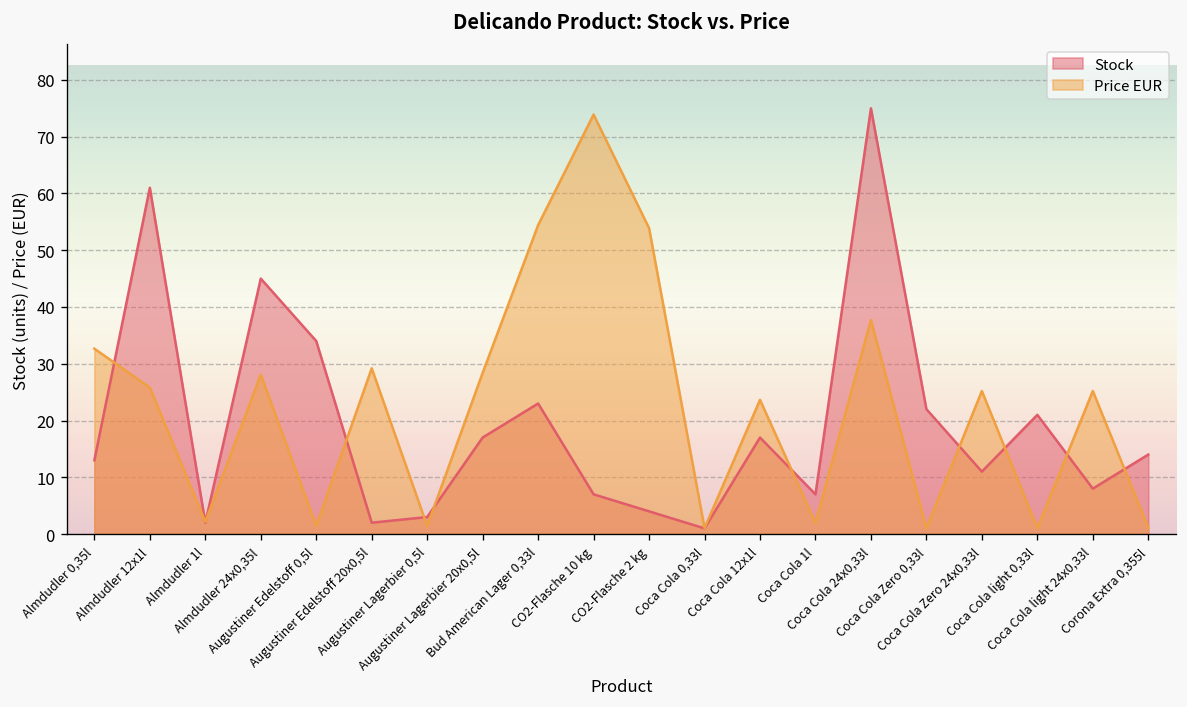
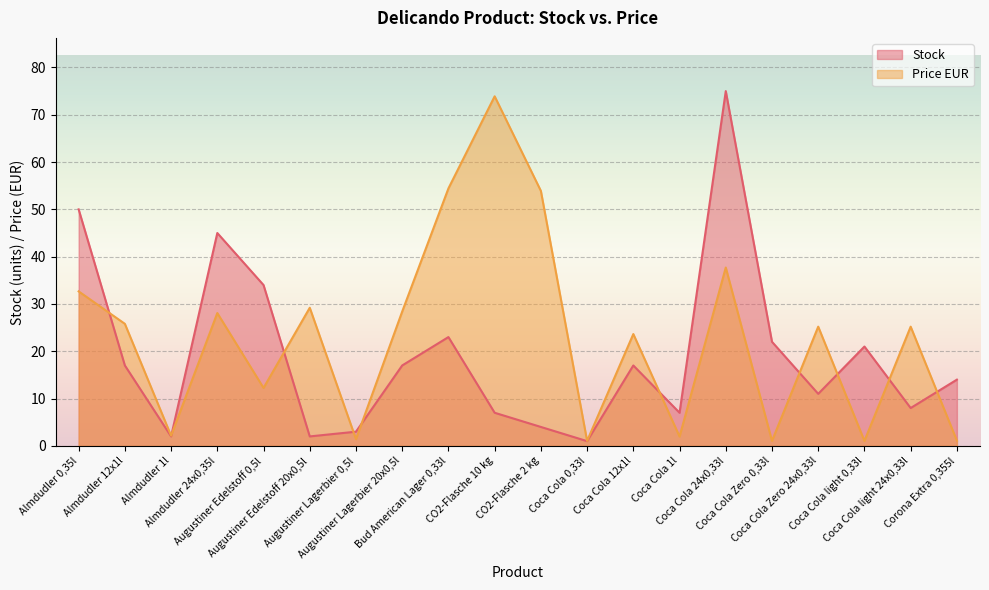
Stock, Almdudler 0,35l: 13 -> 50
Stock, Almdudler 12x1l: 61 -> 17
Price EUR, Augustiner Edelstoff 0,5l: 1 -> 12
